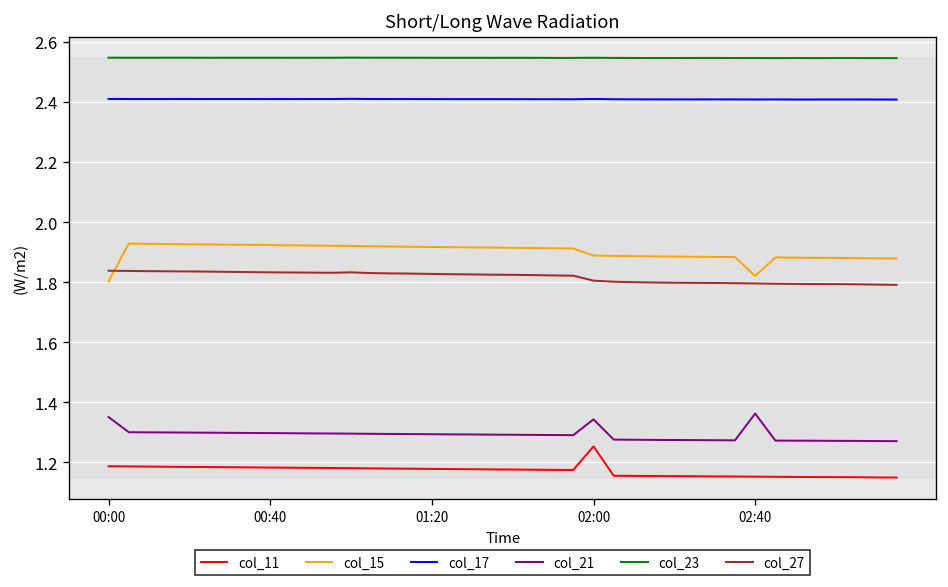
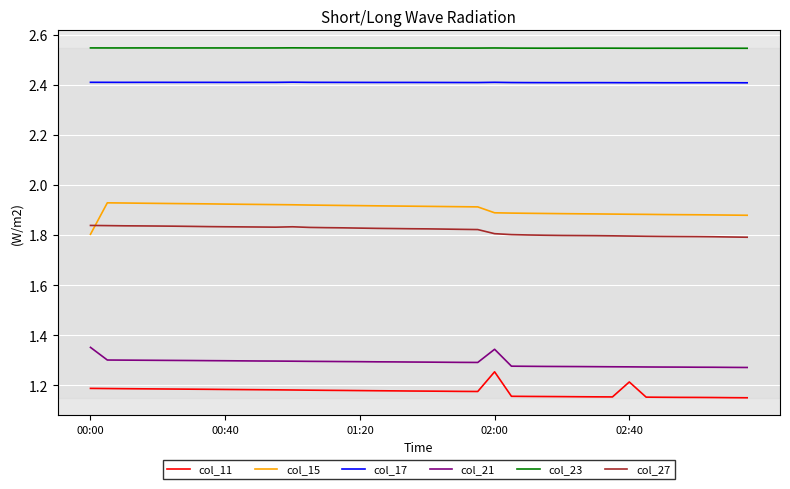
col_11, 02:40: 1.15 -> 1.21
col_15, 02:40: 1.82 -> 1.88
col_21, 02:40: 1.36 -> 1.27
